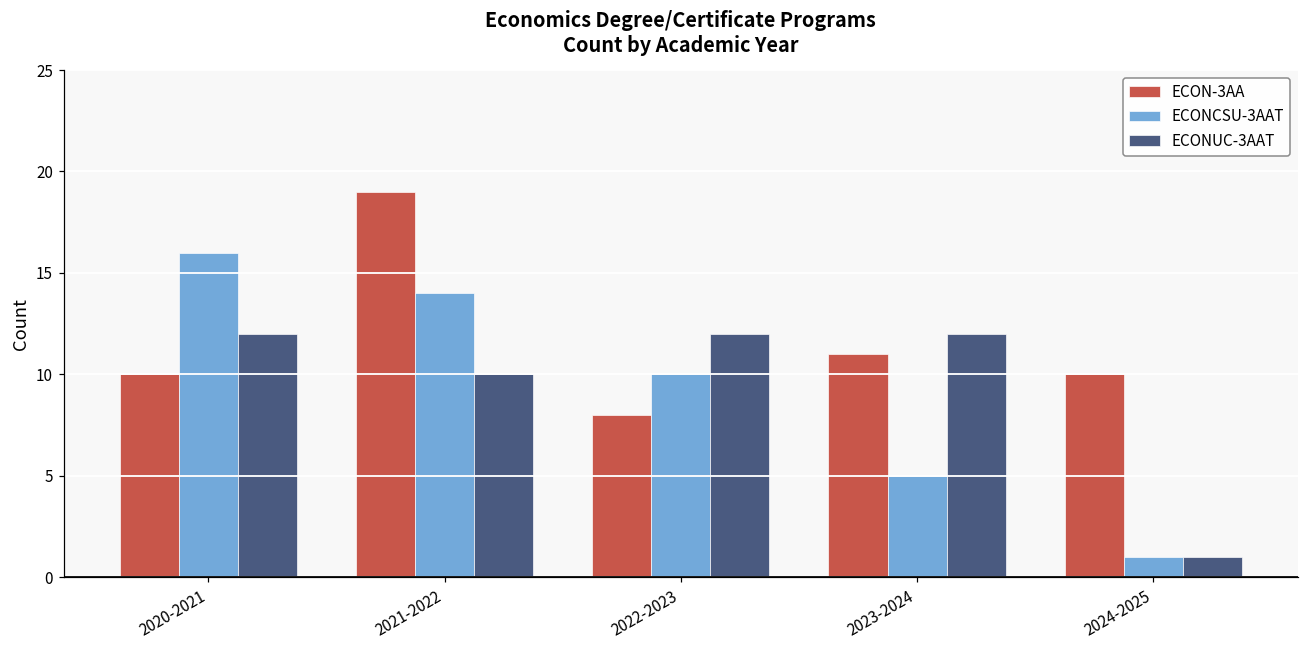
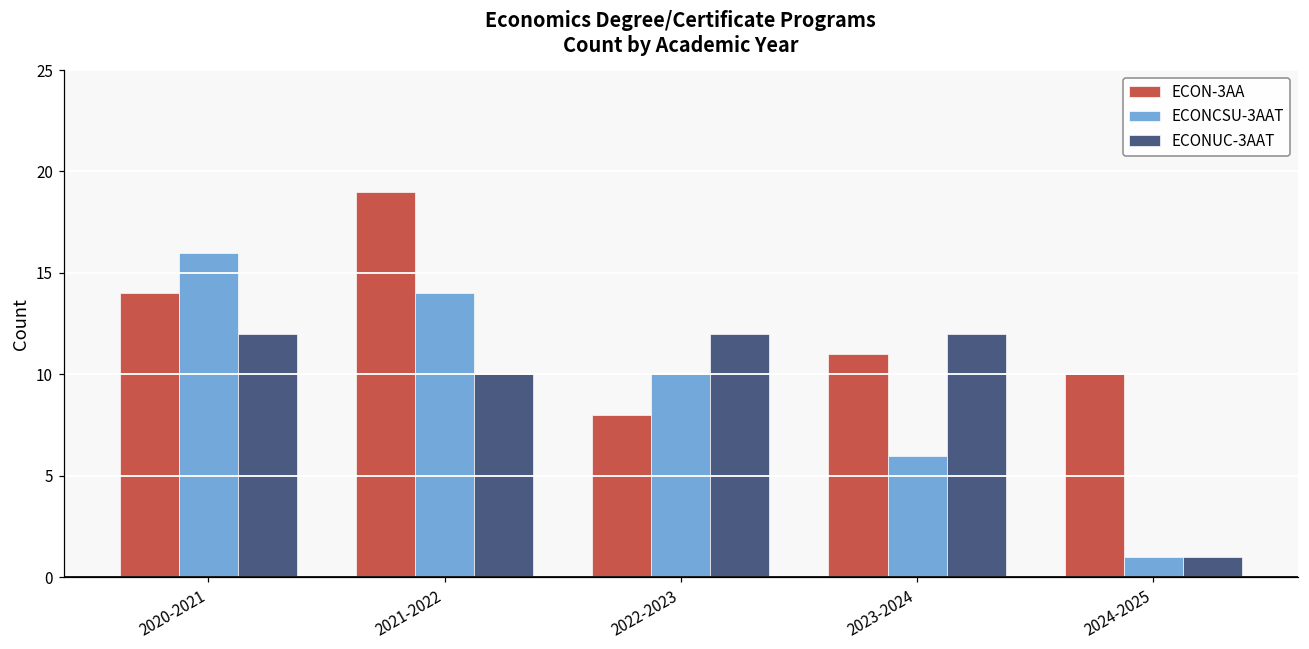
ECON-3AA, 2020-2021: 10 -> 14
ECONCSU-3AAT, 2023-2024: 5 -> 6
